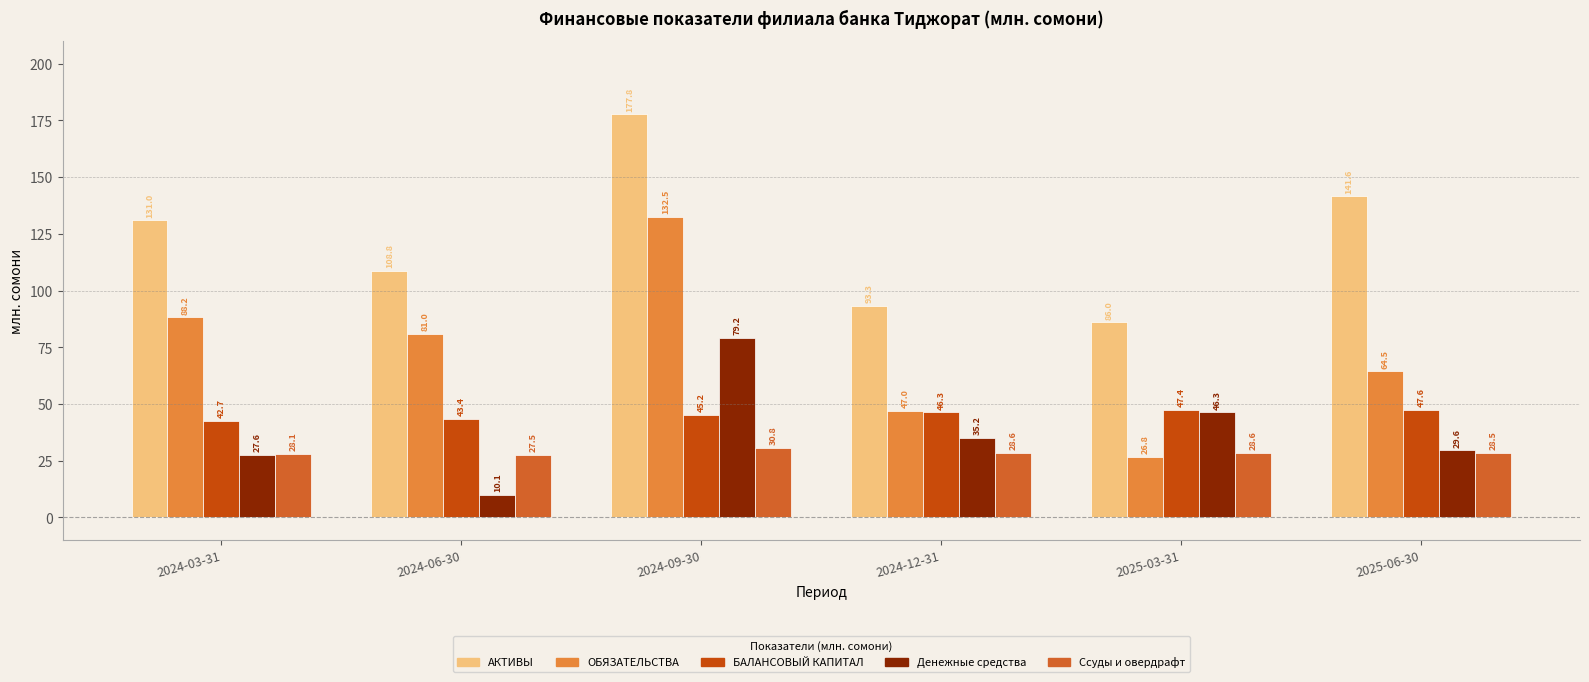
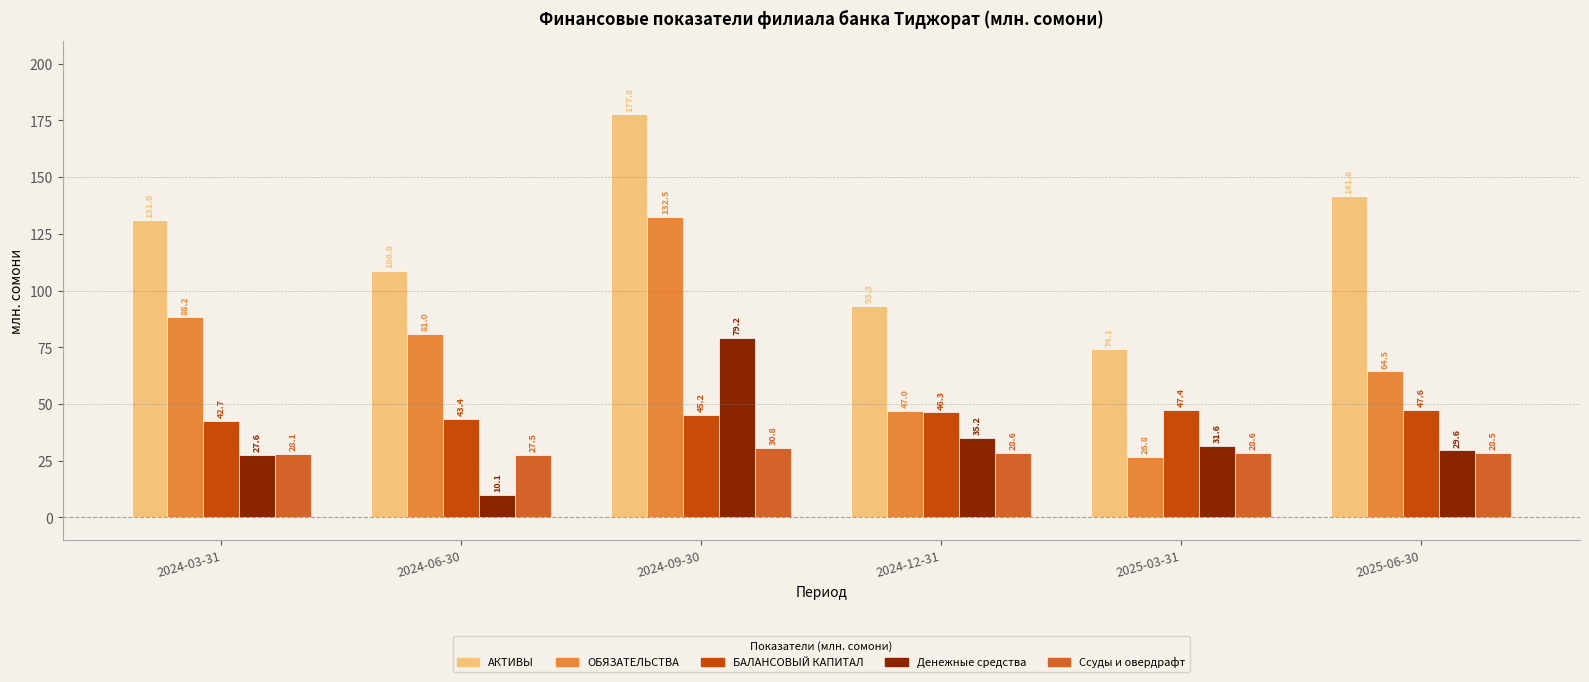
АКТИВЫ, 2025-03-31: 86.0 -> 74.1
Денежные средства, 2025-03-31: 46.3 -> 31.6
